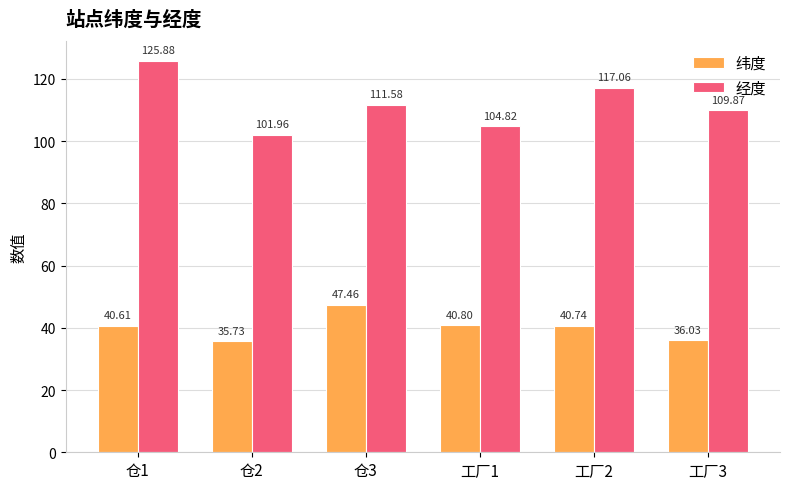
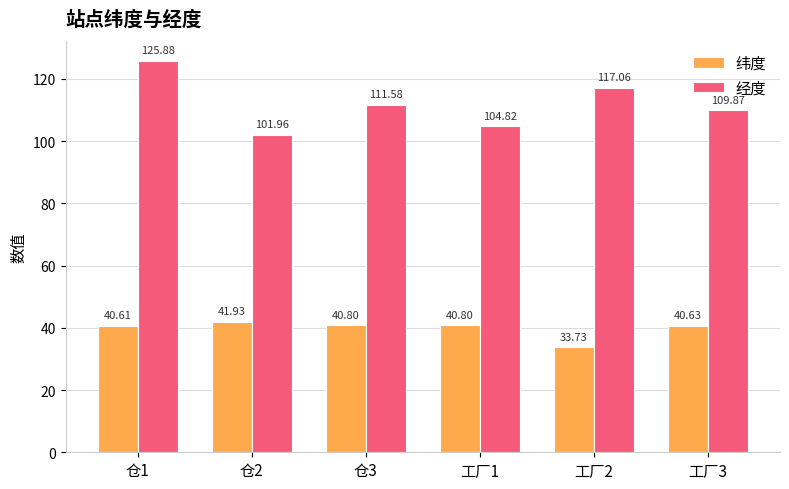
纬度, 仓2: 35.73 -> 41.93
纬度, 仓3: 47.46 -> 40.80
纬度, 工厂2: 40.74 -> 33.73
纬度, 工厂3: 36.03 -> 40.63
